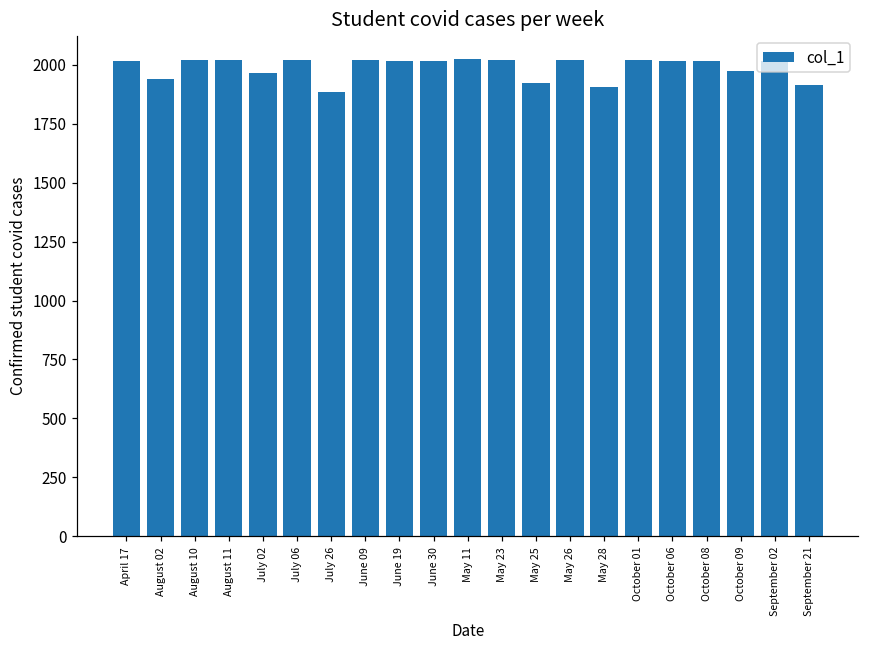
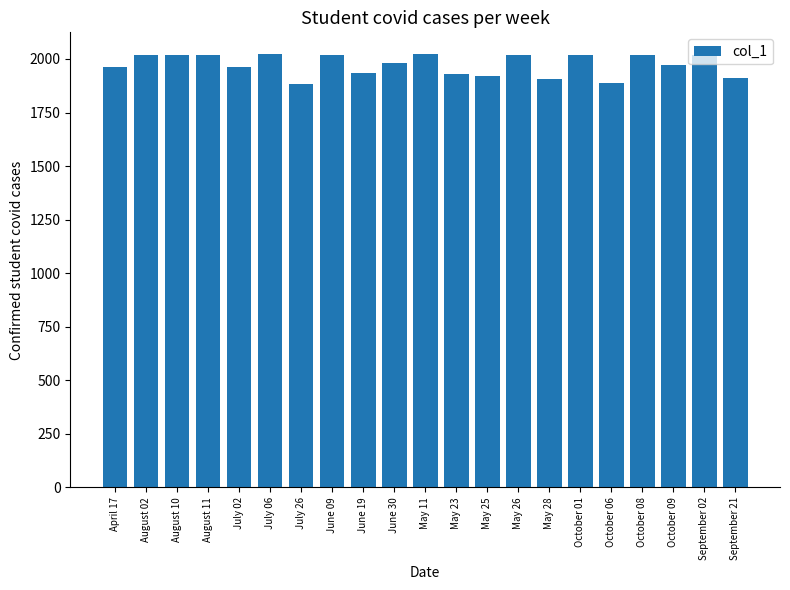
April 17: 2020 -> 1960
August 02: 1940 -> 2020
June 19: 2020 -> 1940
June 30: 2020 -> 1980
May 23: 2020 -> 1930
October 06: 2020 -> 1890
